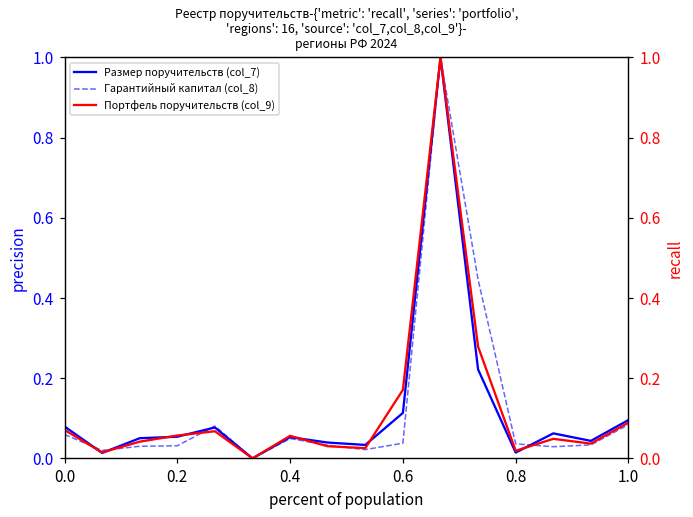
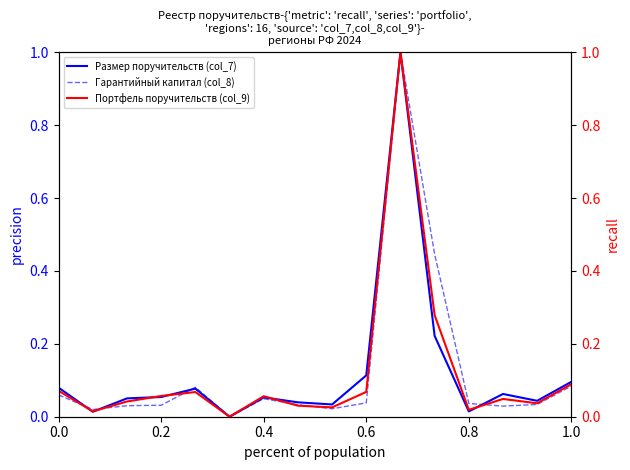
Портфель поручительств (col_9), 0.6: 0.17 -> 0.07
